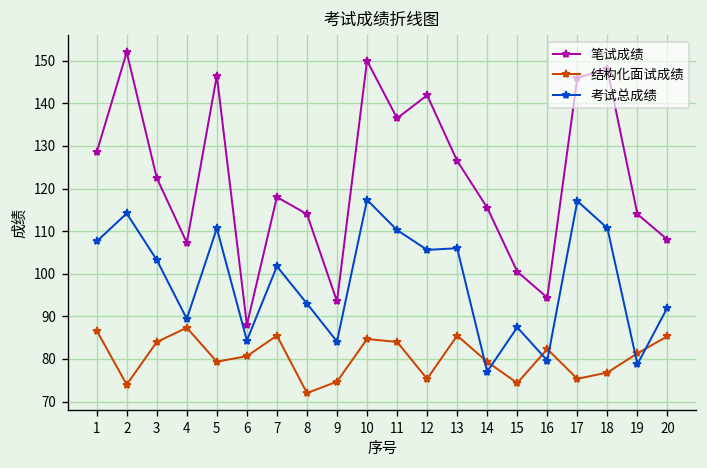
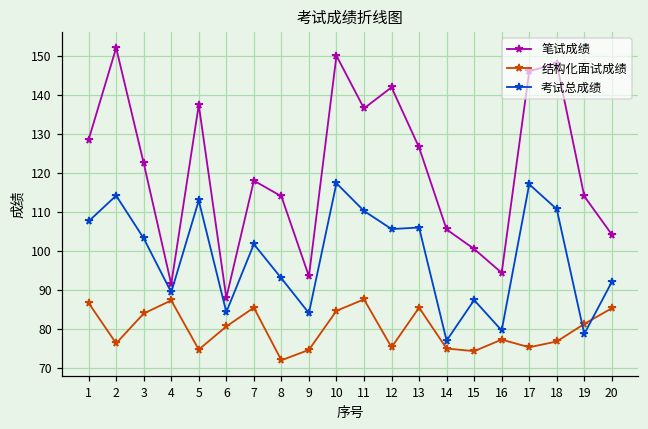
结构化面试成绩, 2: 74 -> 76
笔试成绩, 4: 107 -> 92
笔试成绩, 5: 147 -> 137
结构化面试成绩, 5: 79 -> 75
考试总成绩, 5: 111 -> 113
结构化面试成绩, 11: 84 -> 88
笔试成绩, 14: 116 -> 106
结构化面试成绩, 14: 79 -> 75
结构化面试成绩, 16: 82 -> 77
笔试成绩, 20: 108 -> 104
